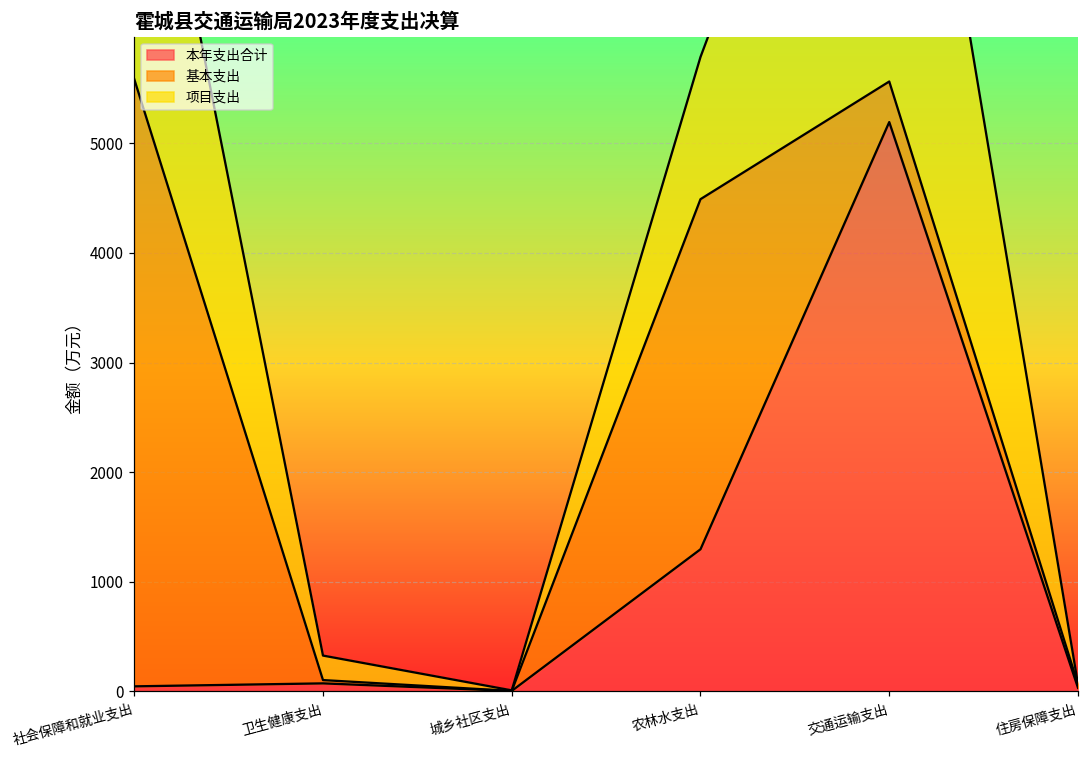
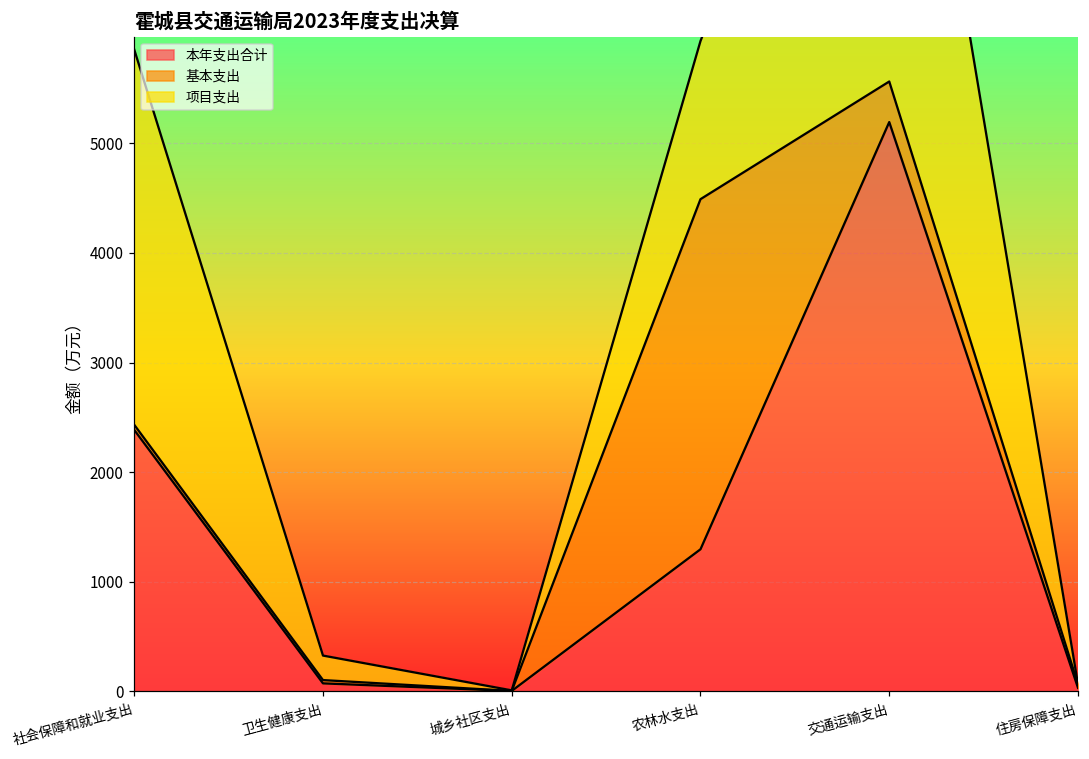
本年支出合计, 社会保障和就业支出: 0 -> 2400
基本支出, 社会保障和就业支出: 5500 -> 0
项目支出, 农林水支出: 1300 -> 1400
